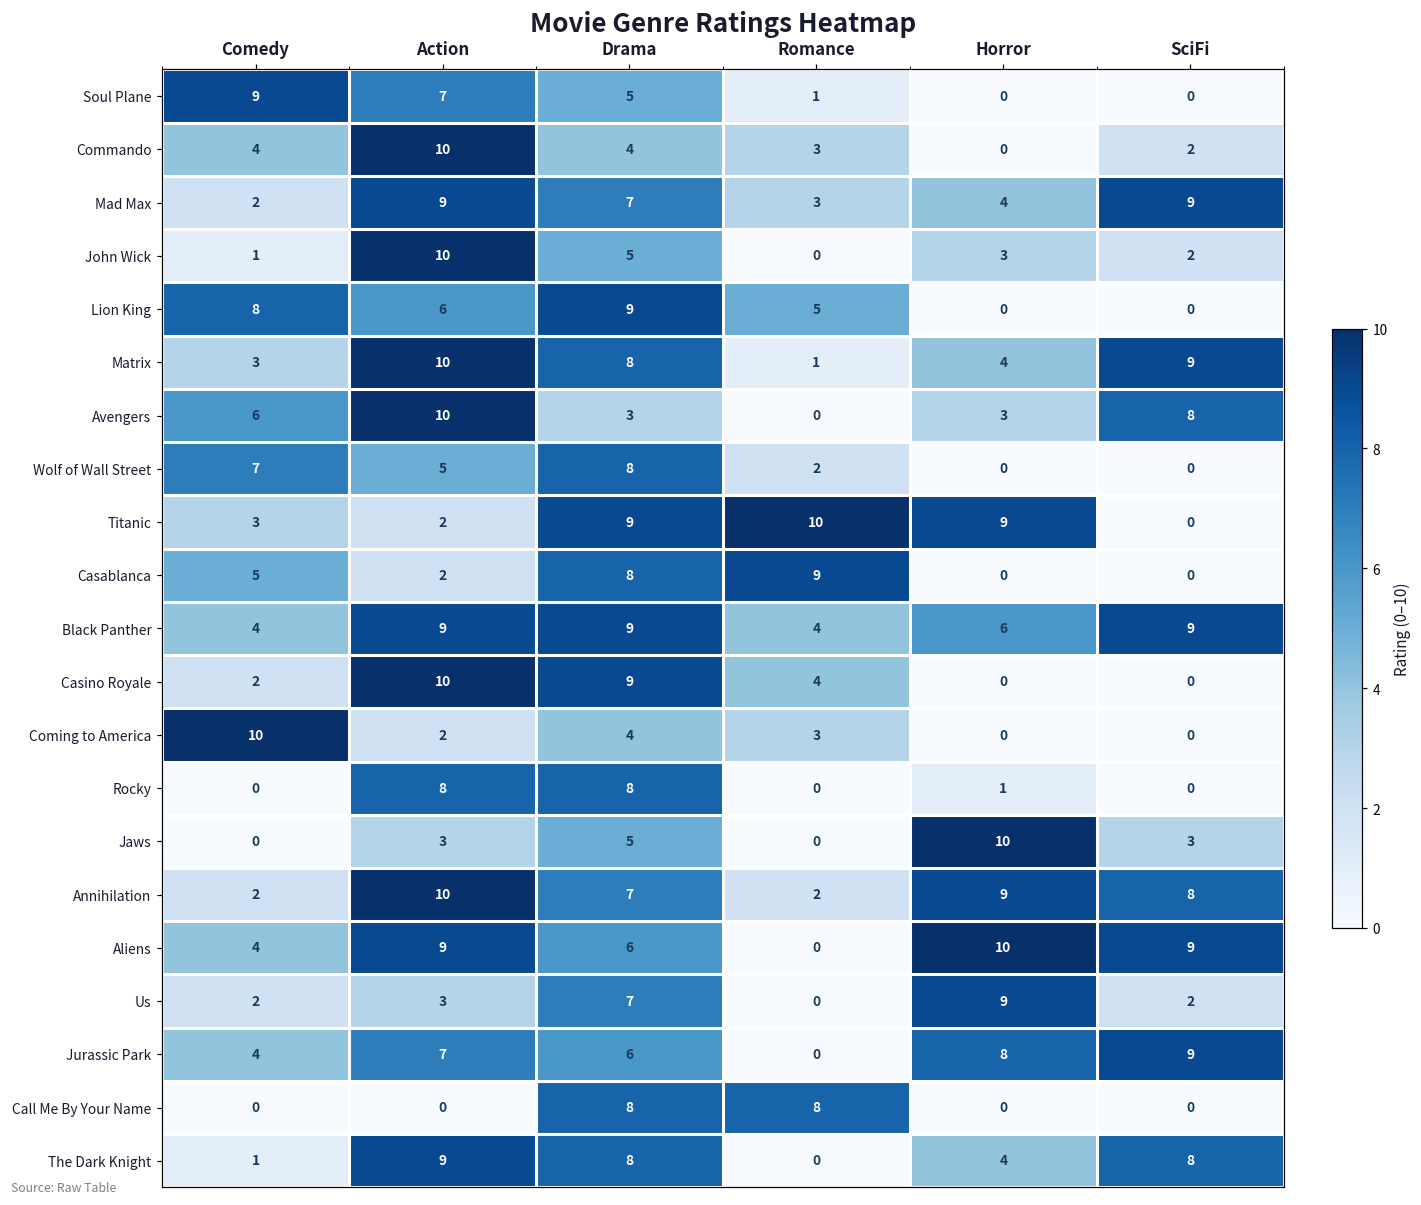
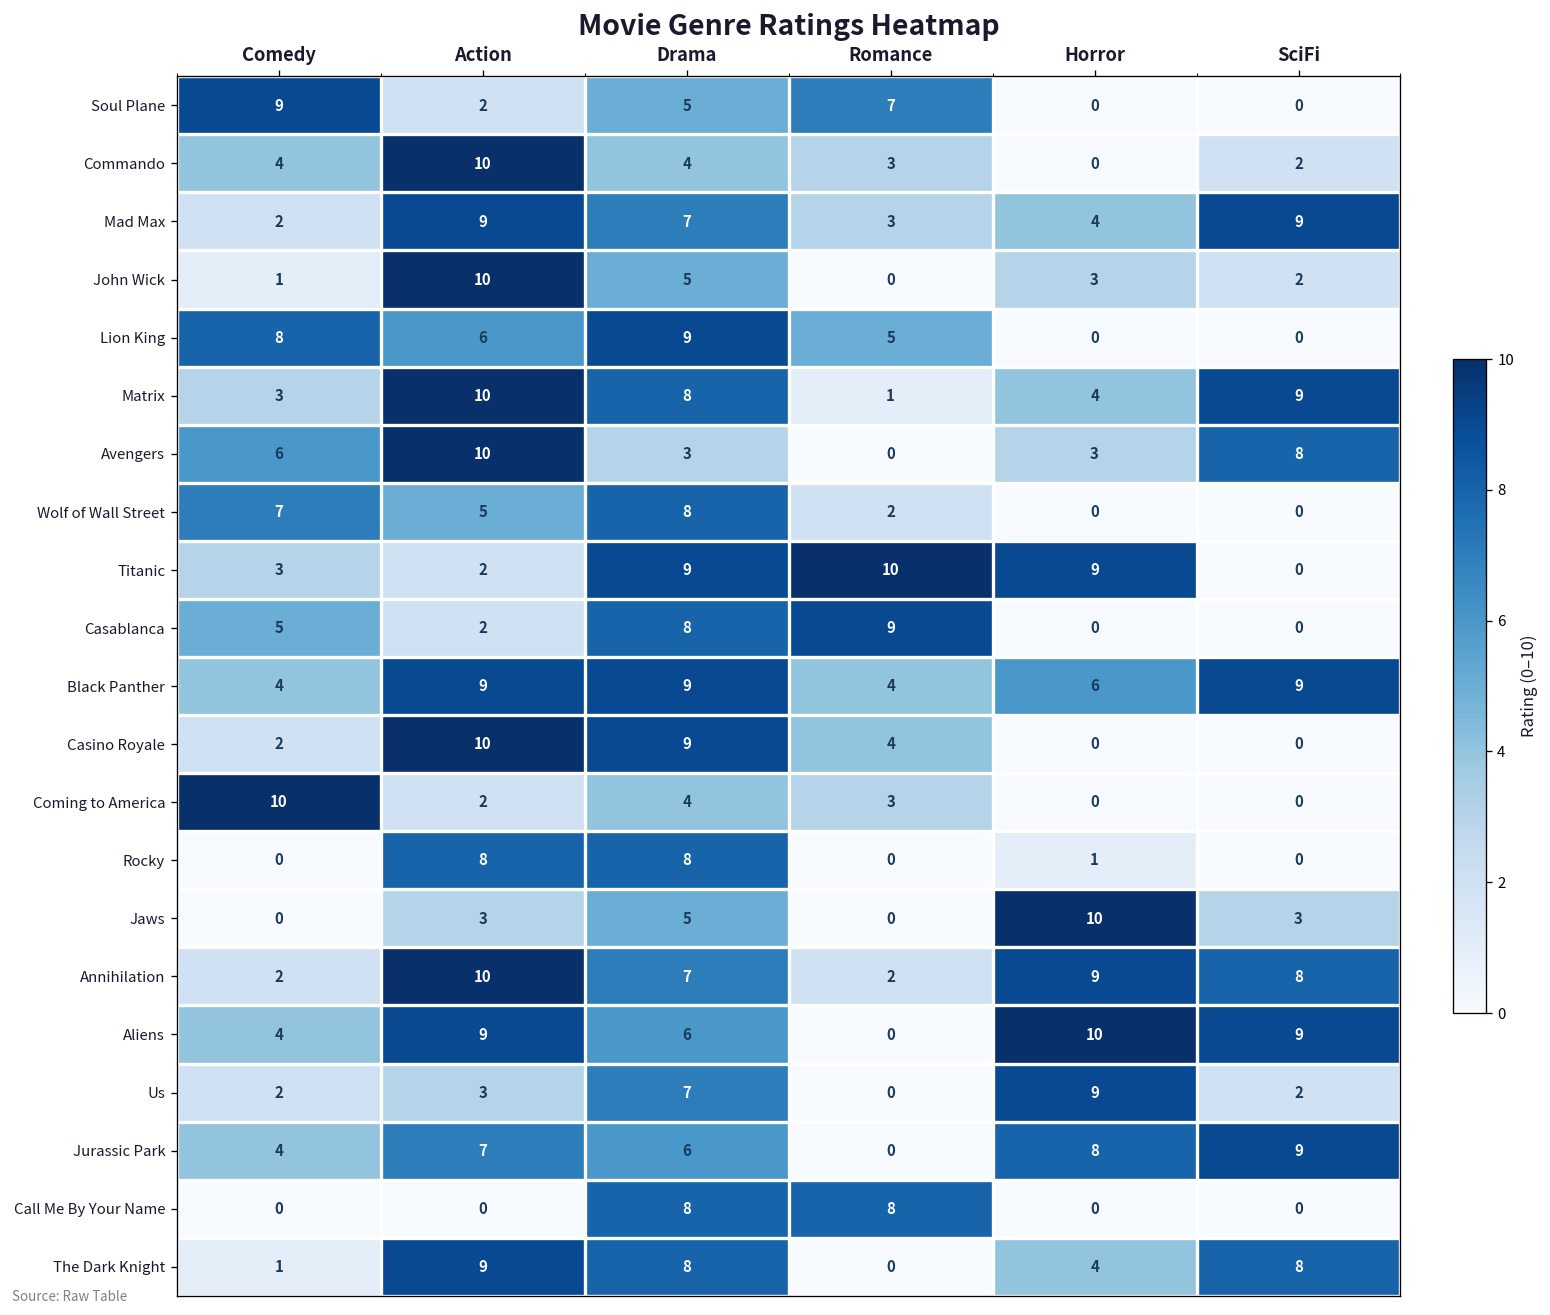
Soul Plane, Action: 7 -> 2
Soul Plane, Romance: 1 -> 7
